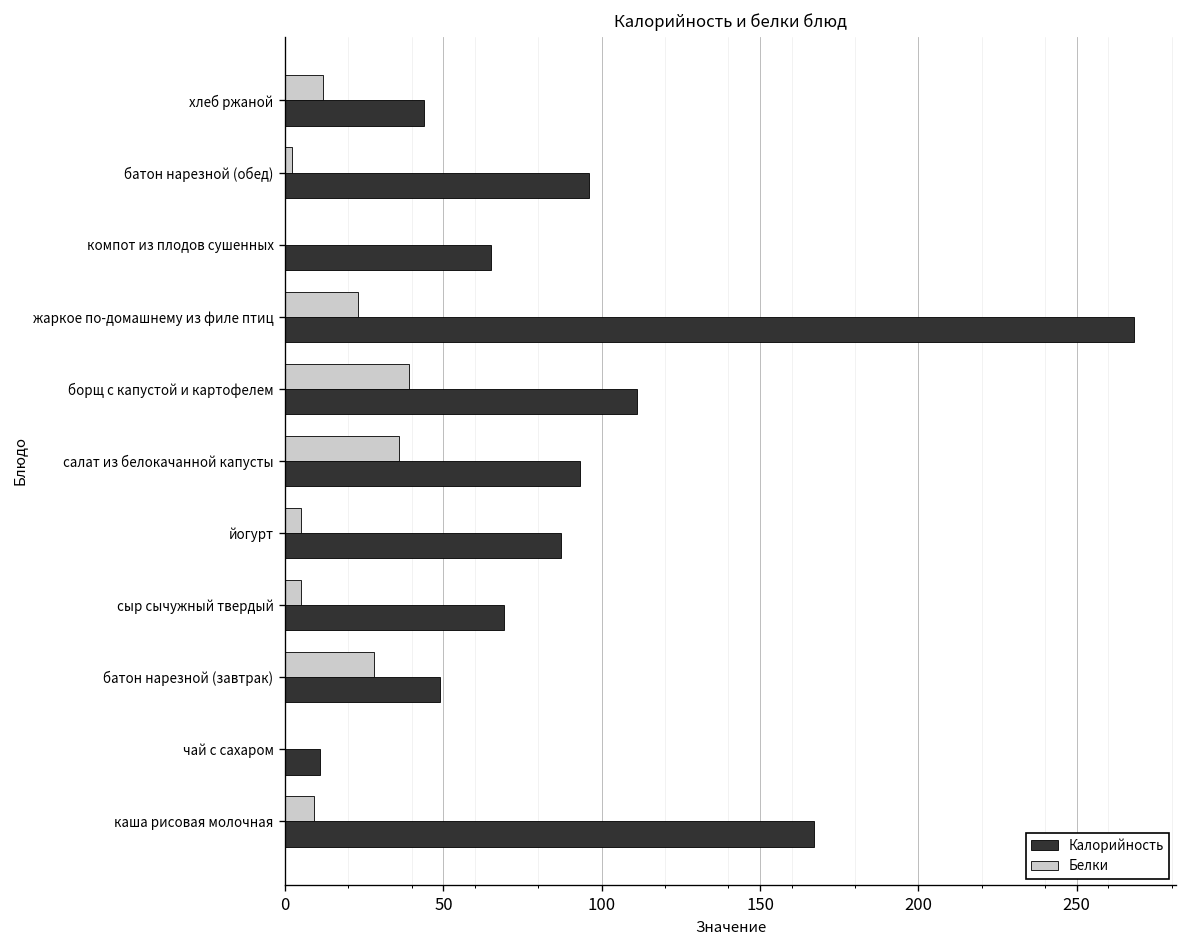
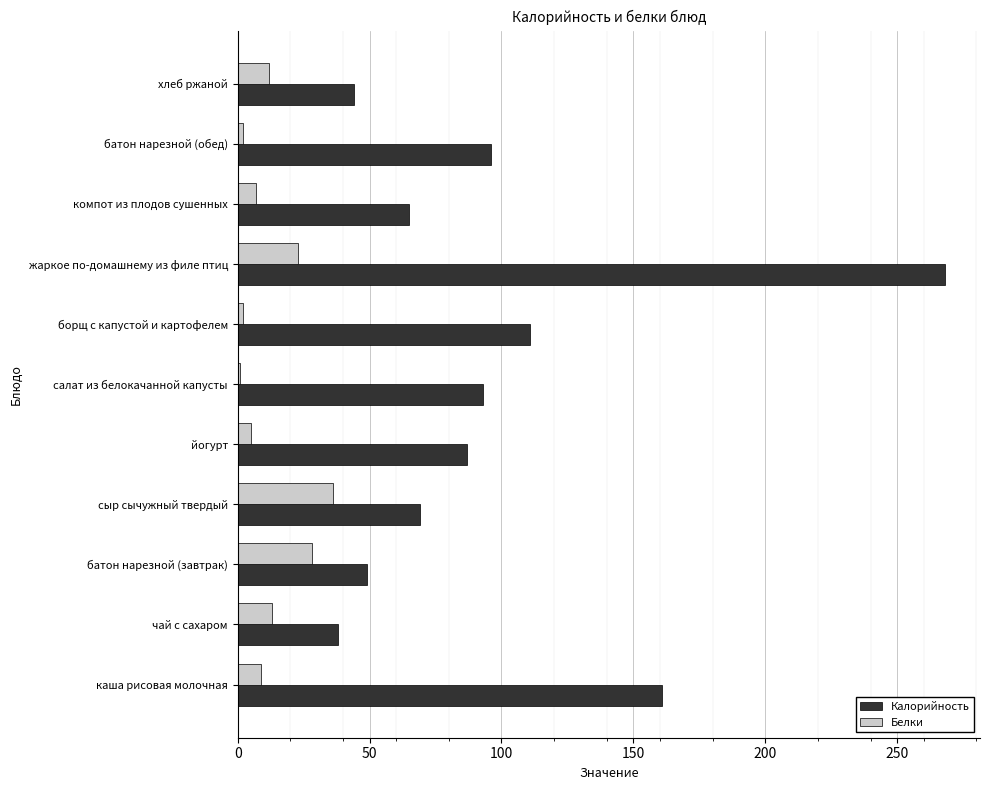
Белки, компот из плодов сушенных: 0 -> 7
Белки, борщ с капустой и картофелем: 39 -> 2
Белки, салат из белокачанной капусты: 36 -> 1
Белки, сыр сычужный твердый: 5 -> 36
Белки, чай с сахаром: 0 -> 13
Калорийность, чай с сахаром: 11 -> 38
Калорийность, каша рисовая молочная: 167 -> 161
